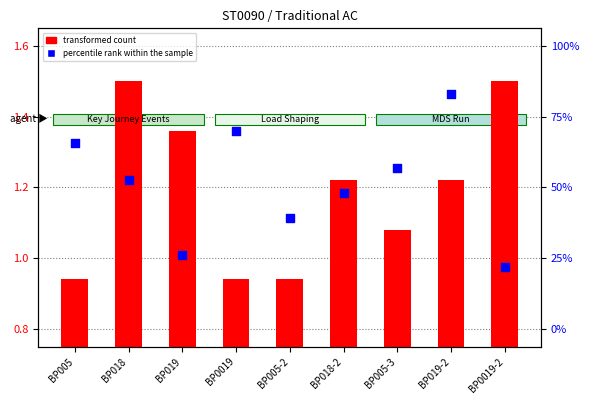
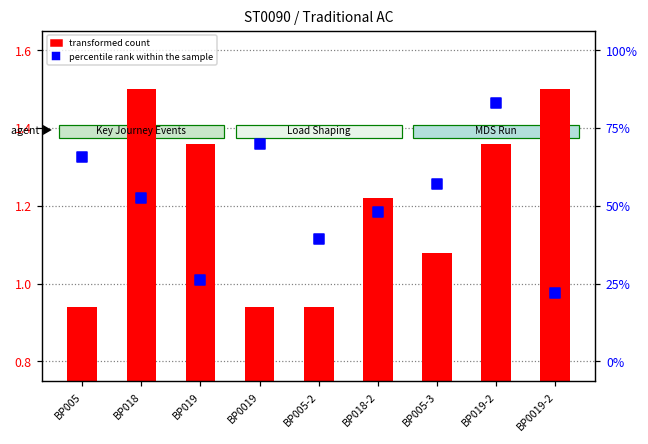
transformed count, BP019-2: 1.22 -> 1.36
